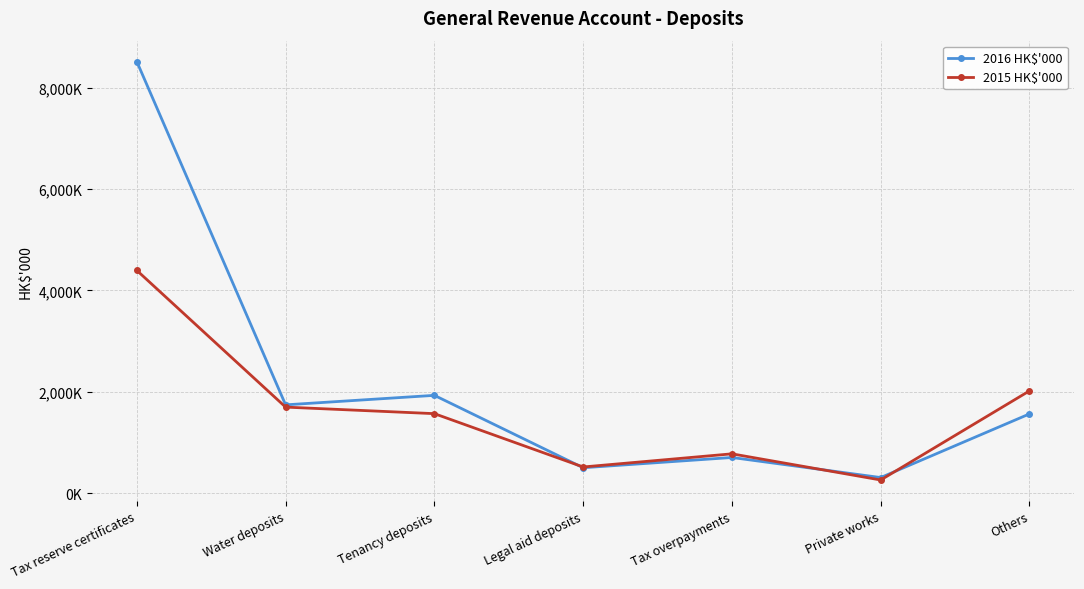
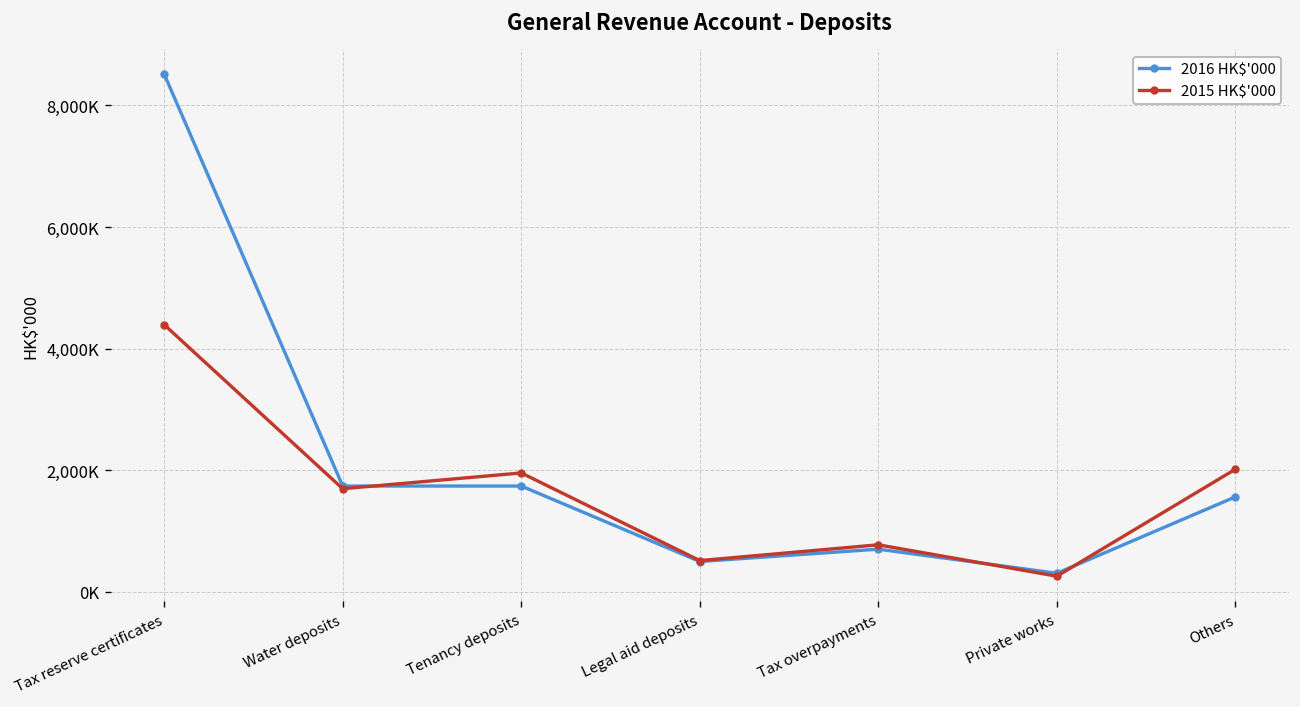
2016 HK$'000, Tenancy deposits: 1,900,000 -> 1,700,000
2015 HK$'000, Tenancy deposits: 1,600,000 -> 2,000,000
